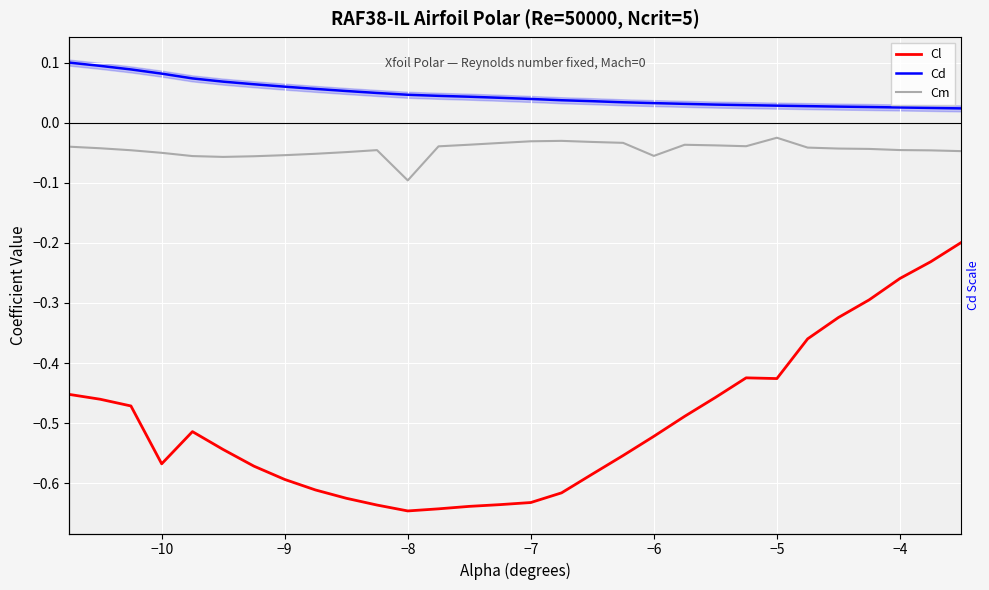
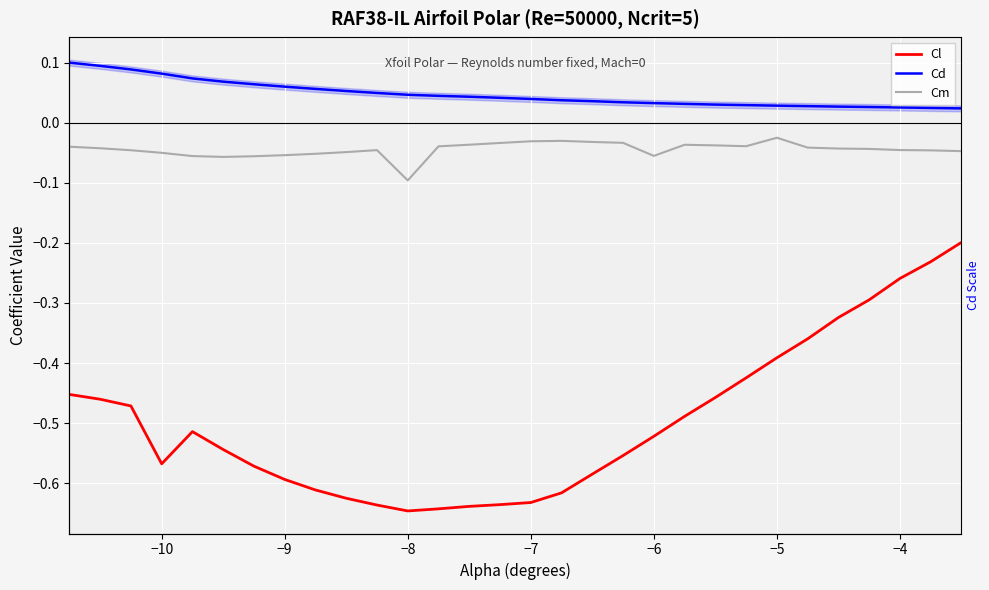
Cl, −5: -0.43 -> -0.39
